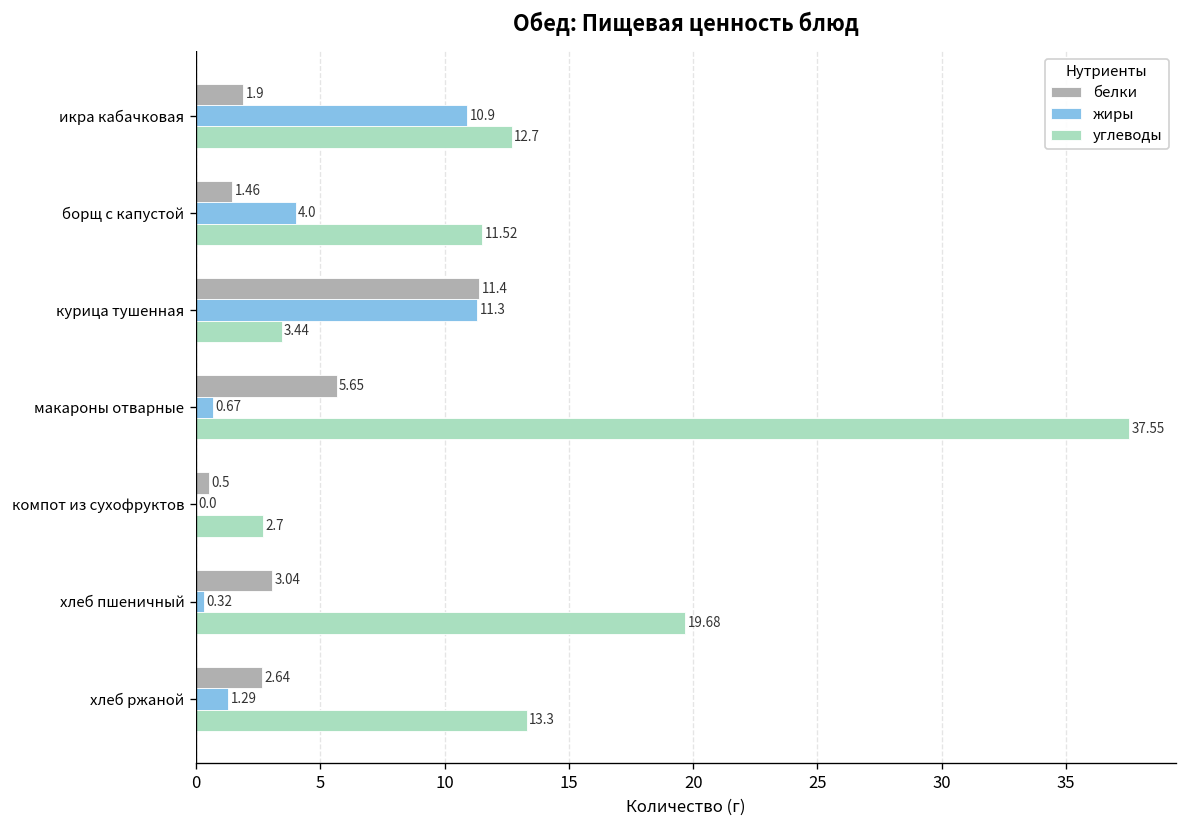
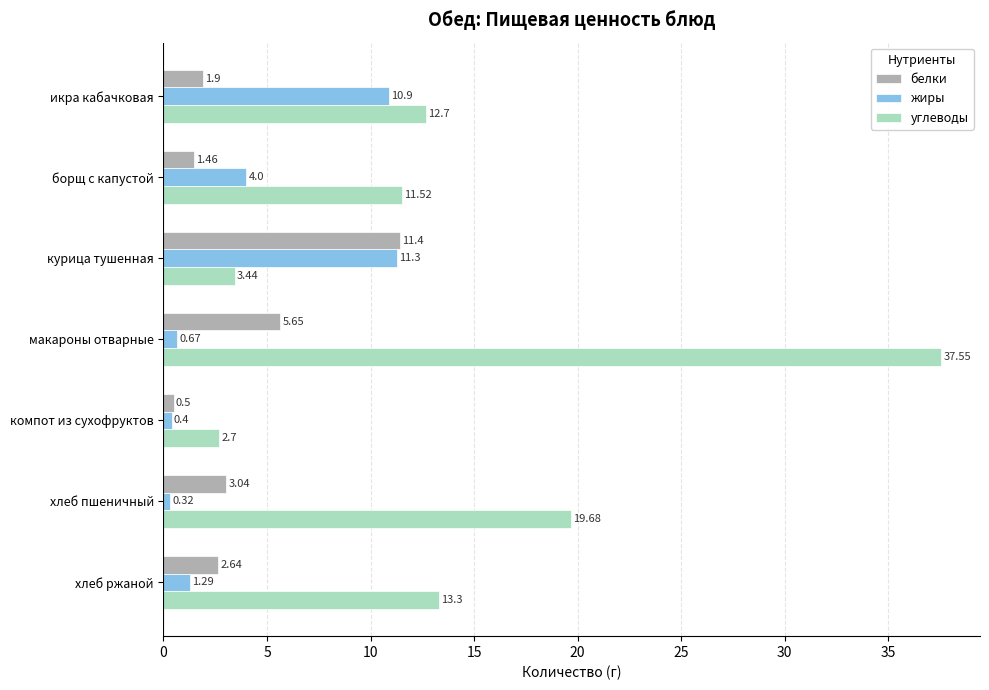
жиры, компот из сухофруктов: 0.0 -> 0.4
